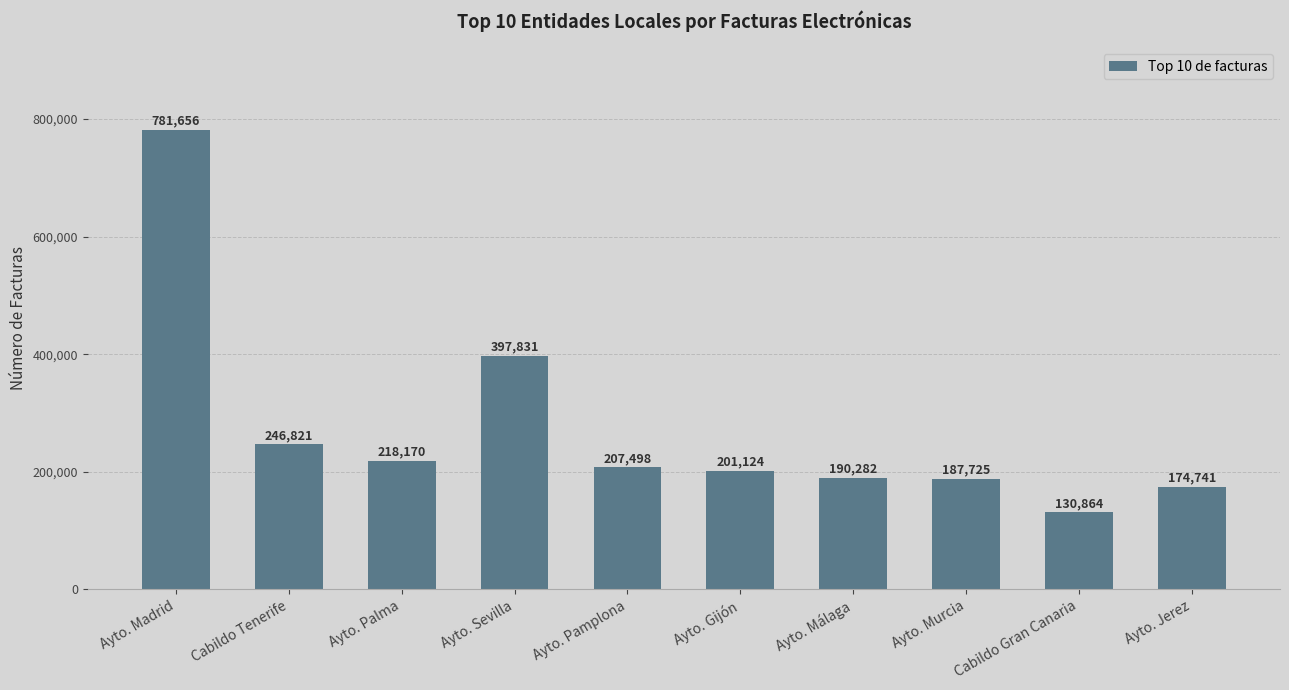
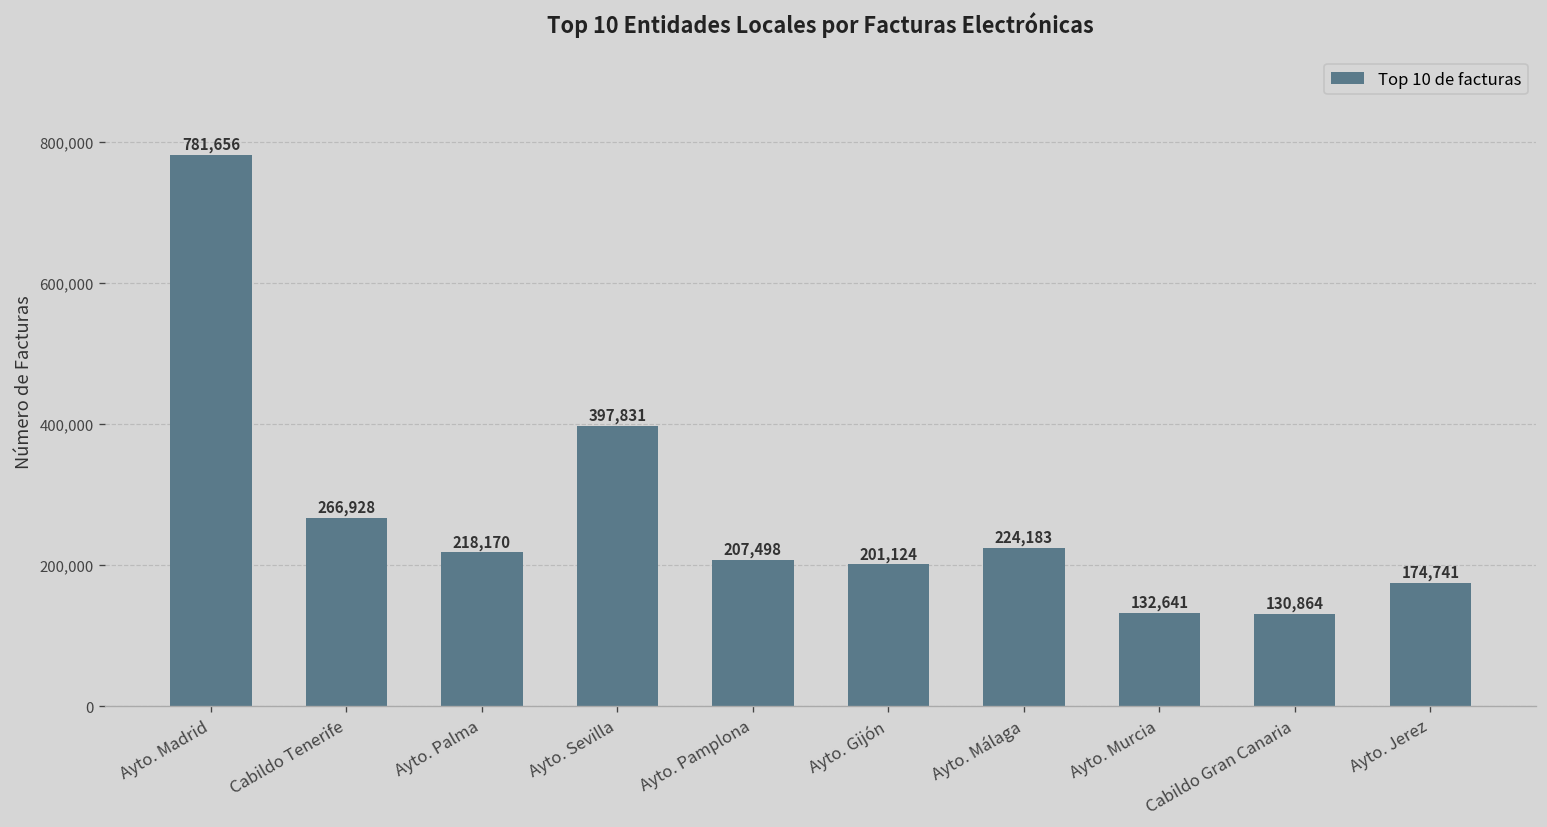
Cabildo Tenerife: 246,821 -> 266,928
Ayto. Málaga: 190,282 -> 224,183
Ayto. Murcia: 187,725 -> 132,641
